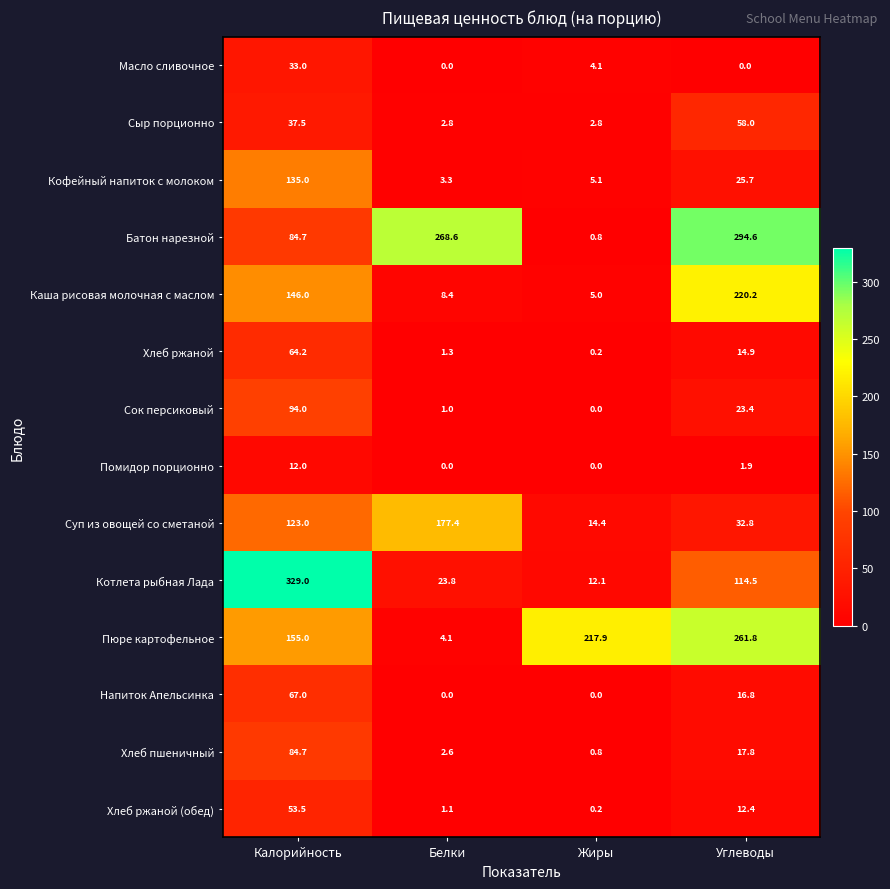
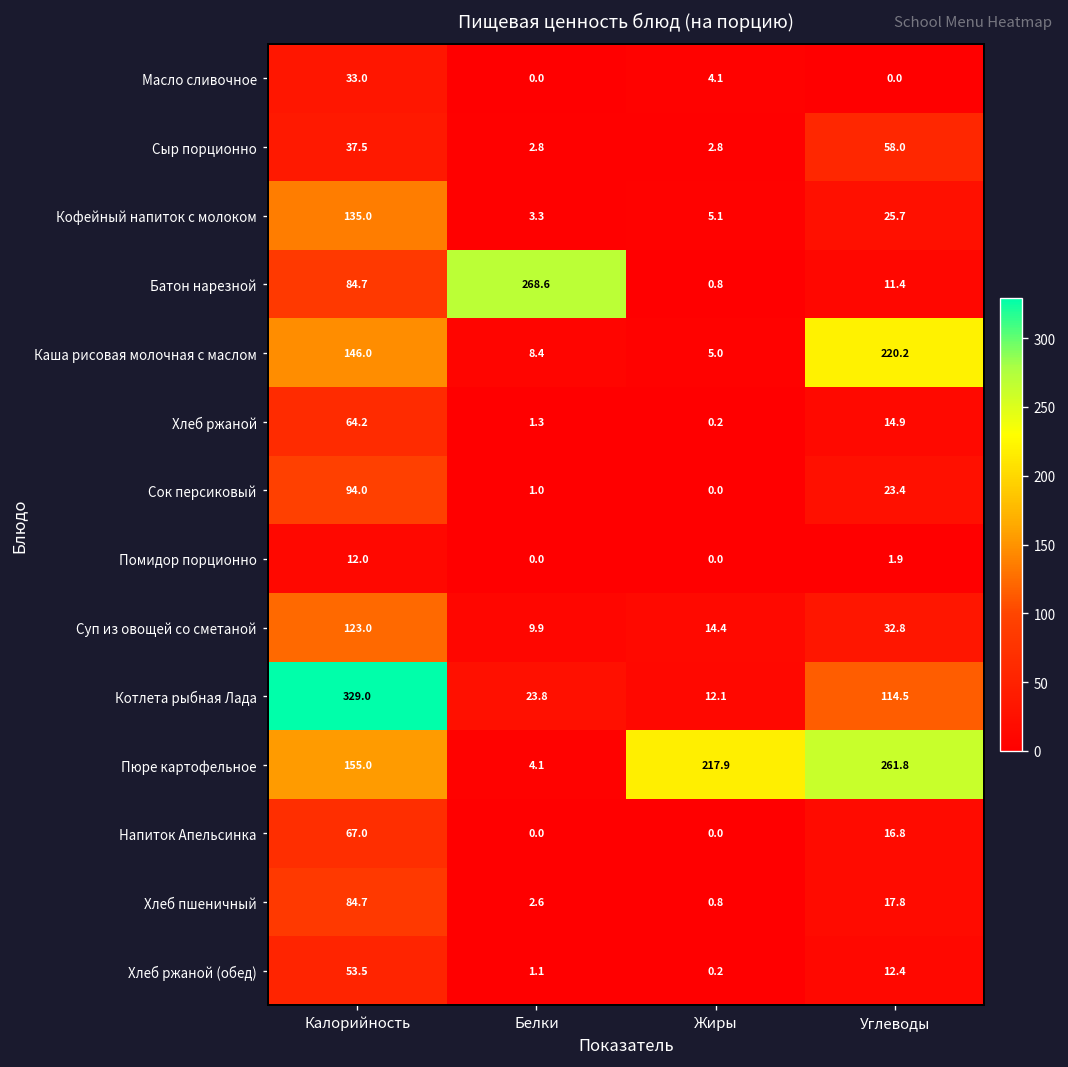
Батон нарезной, Углеводы: 294.6 -> 11.4
Суп из овощей со сметаной, Белки: 177.4 -> 9.9
